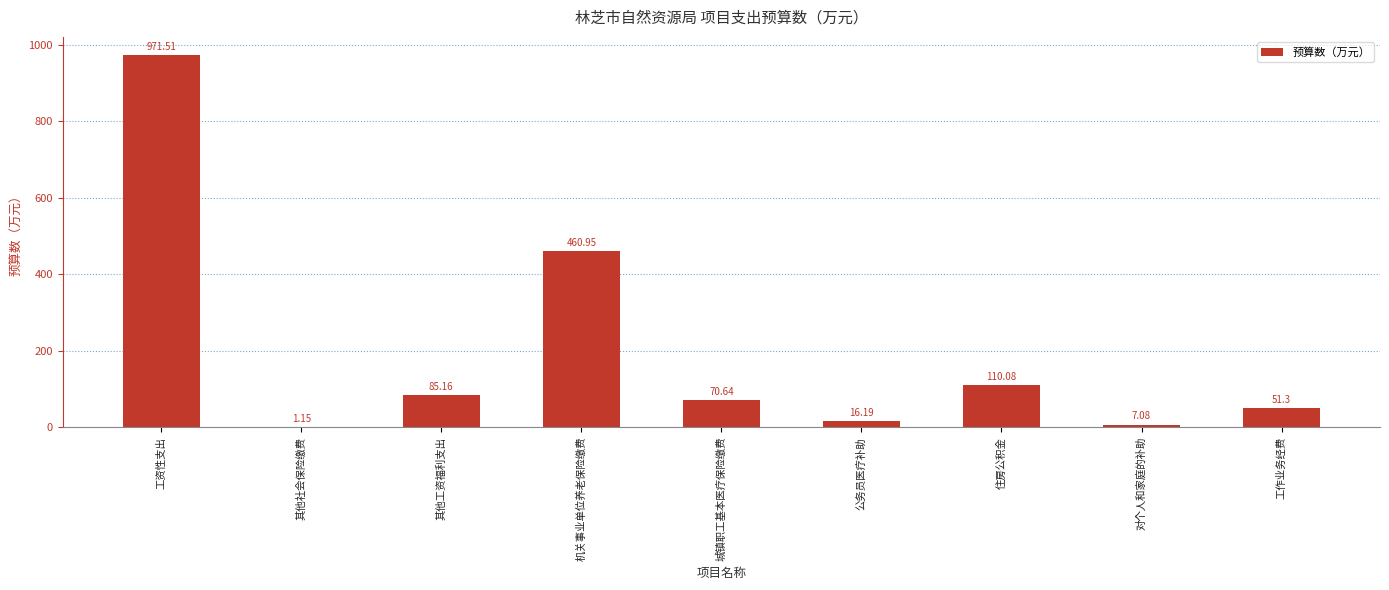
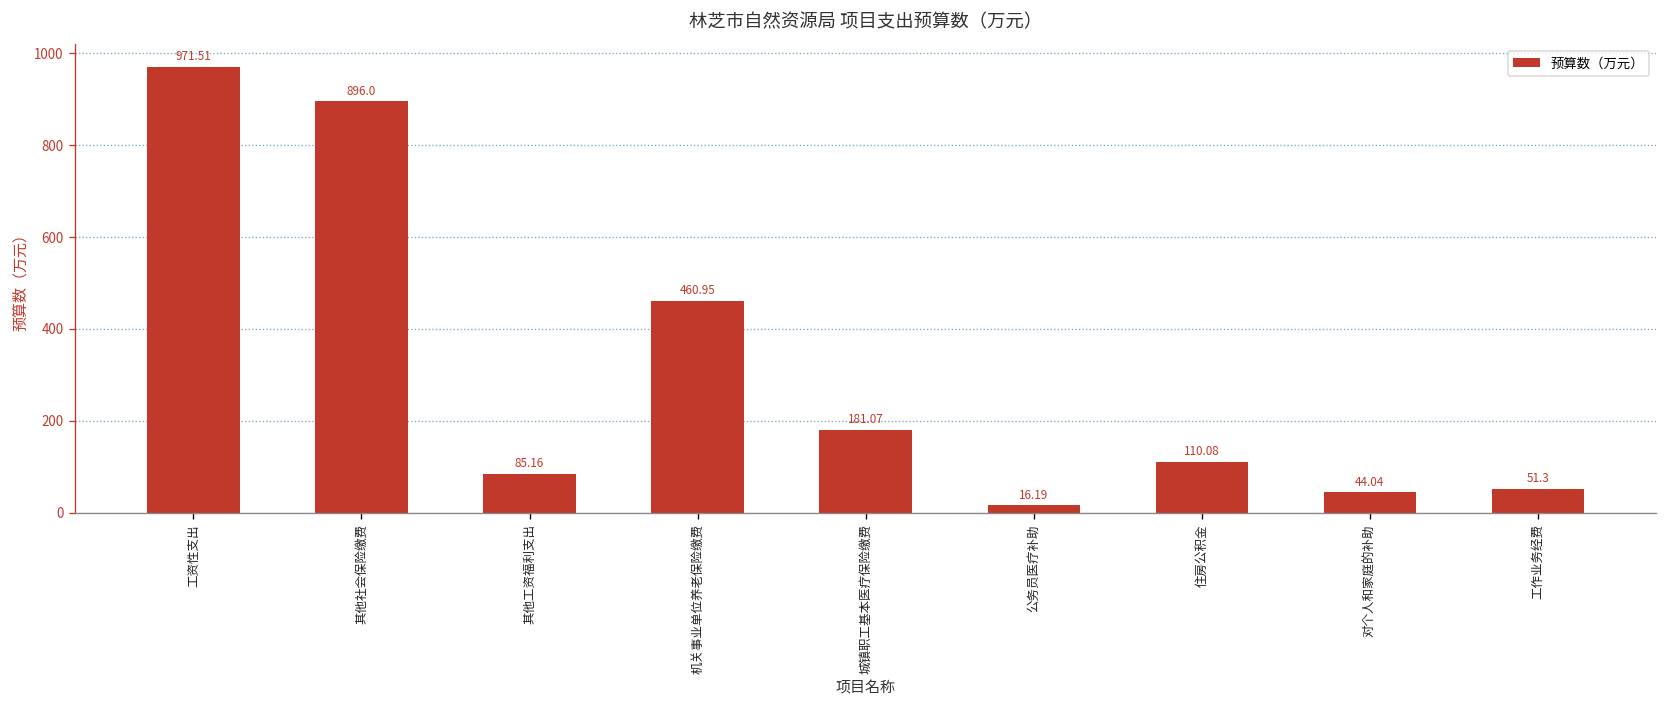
其他社会保险缴费: 1.15 -> 896.0
城镇职工基本医疗保险缴费: 70.64 -> 181.07
对个人和家庭的补助: 7.08 -> 44.04
